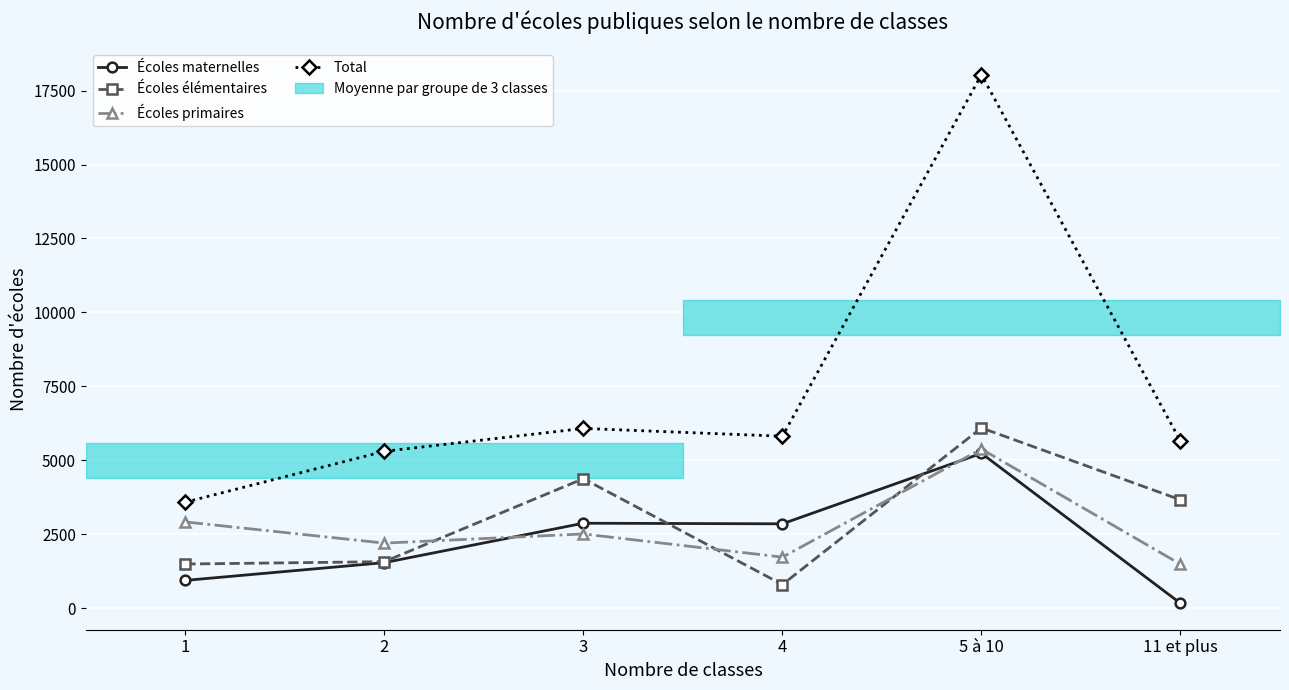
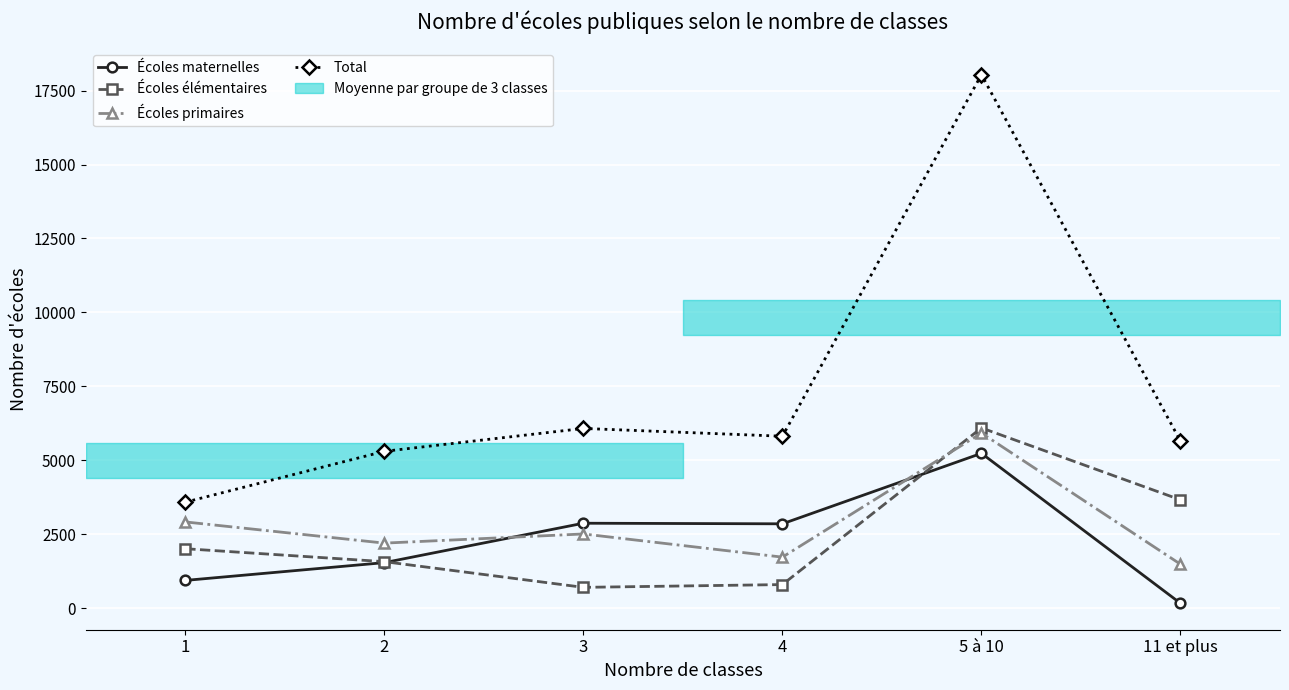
Écoles élémentaires, 1: 1500 -> 2000
Écoles élémentaires, 3: 4400 -> 700
Écoles primaires, 5 à 10: 5400 -> 5900
